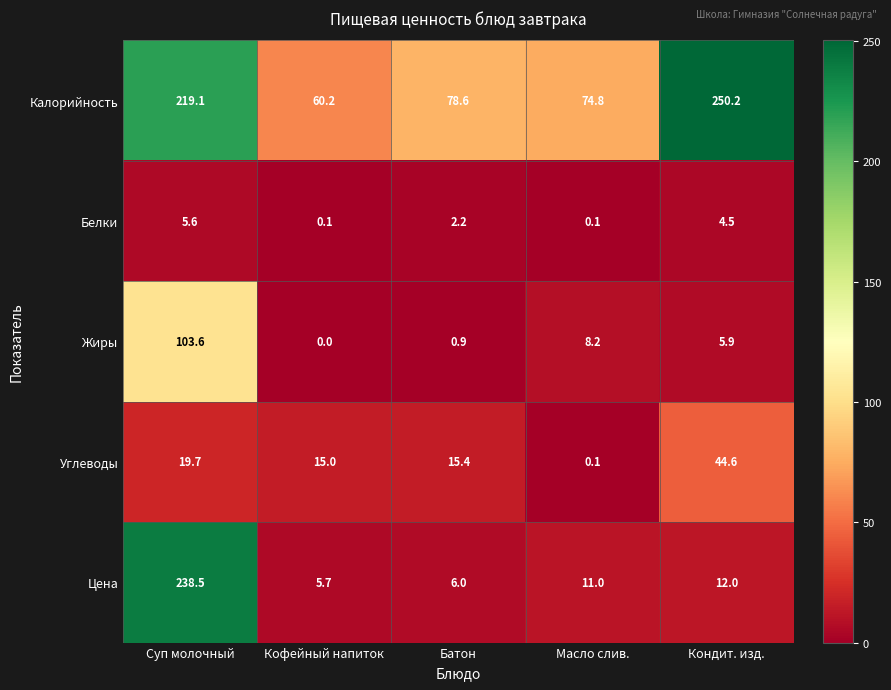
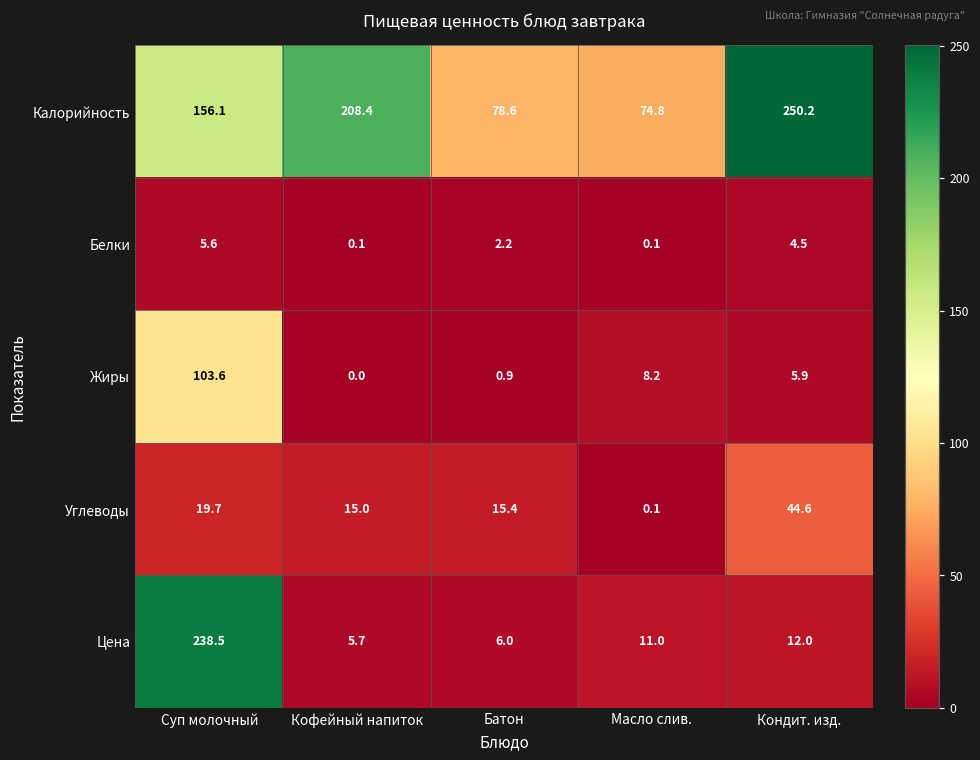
Калорийность, Суп молочный: 219.1 -> 156.1
Калорийность, Кофейный напиток: 60.2 -> 208.4
